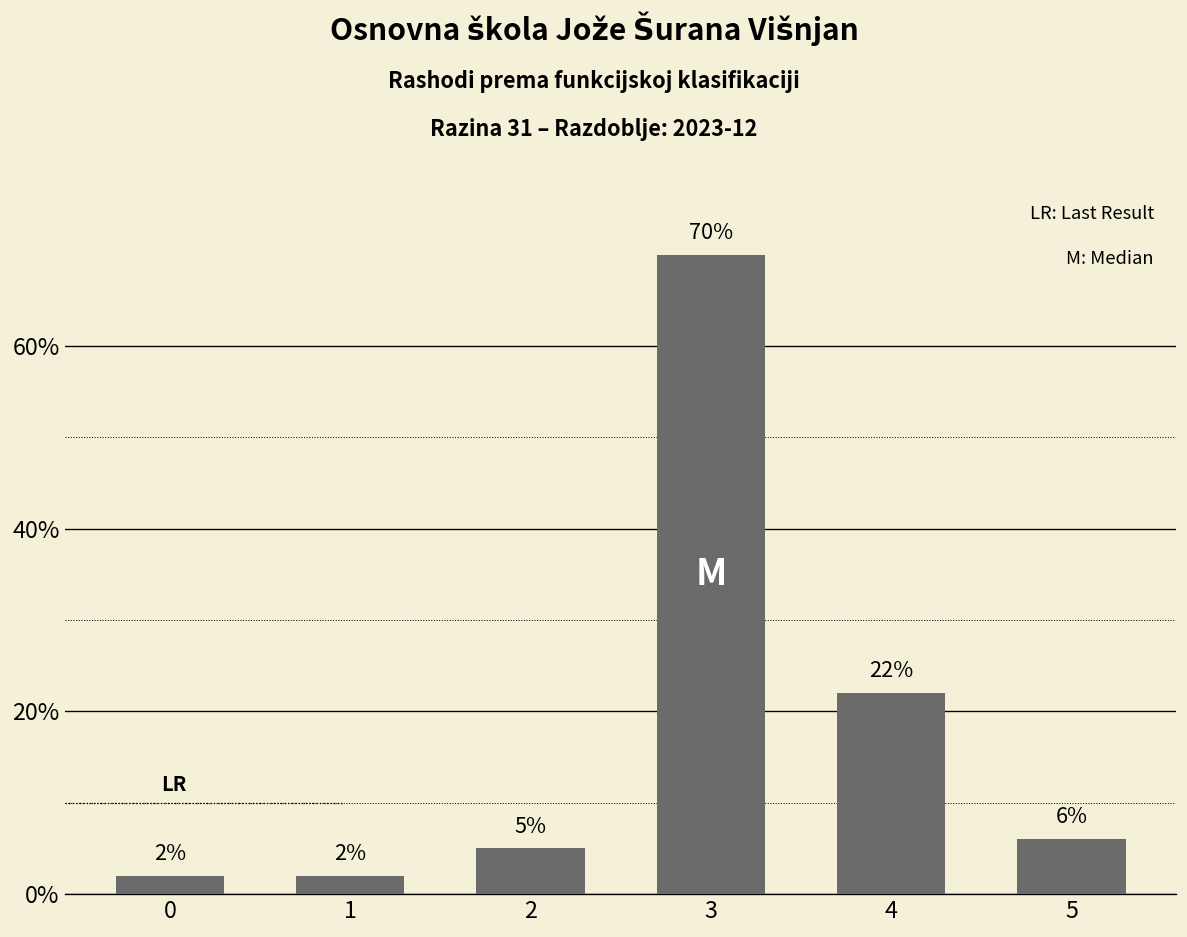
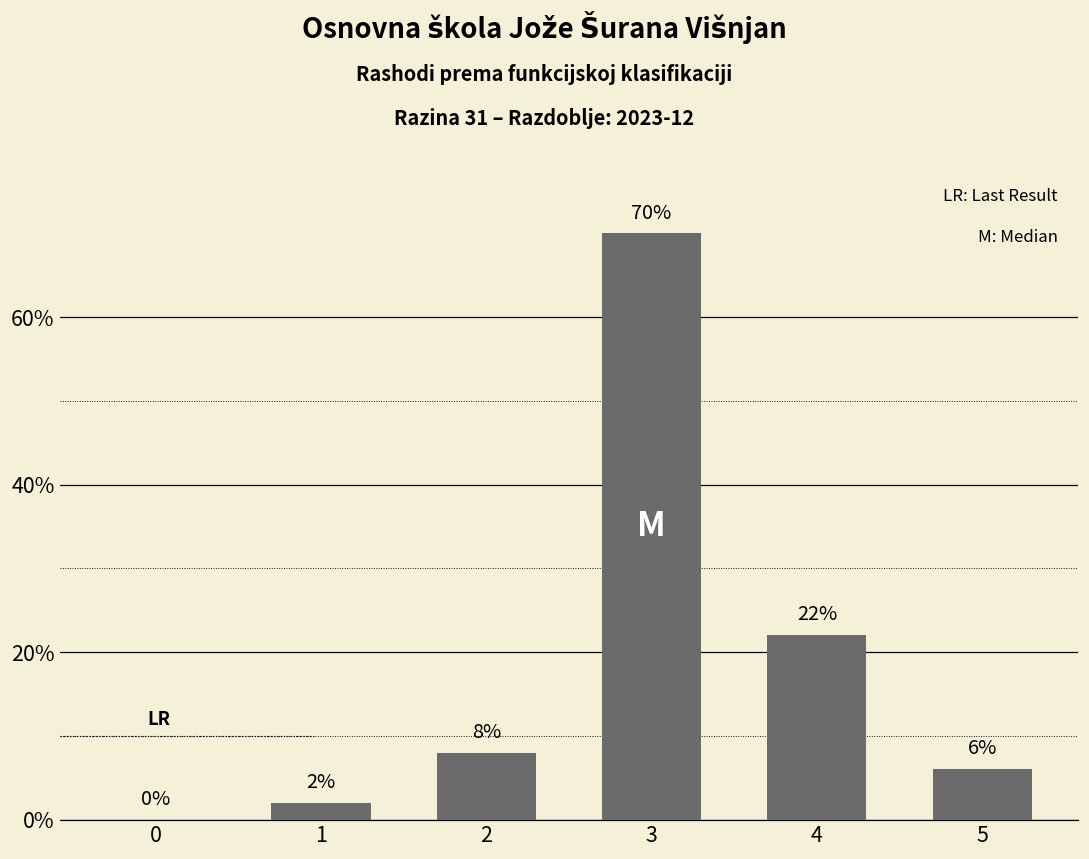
0: 2% -> 0%
2: 5% -> 8%
